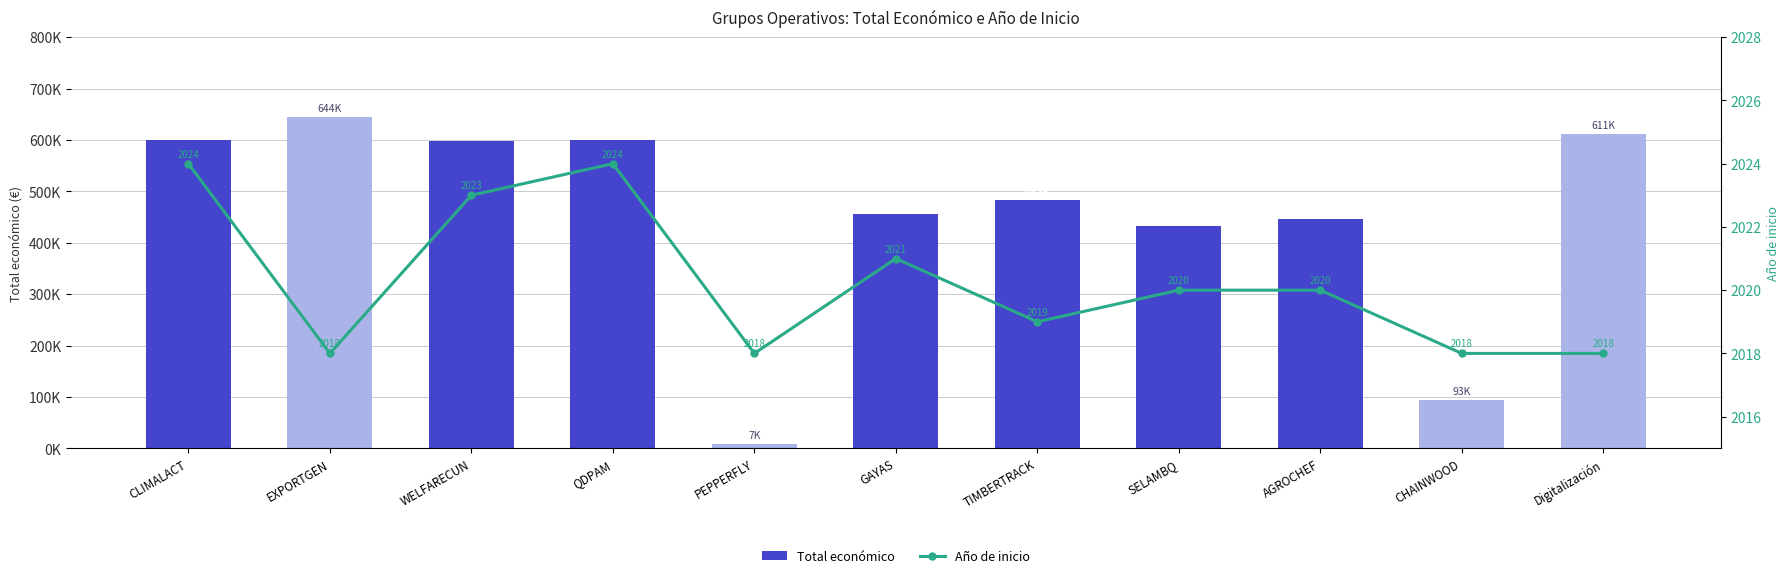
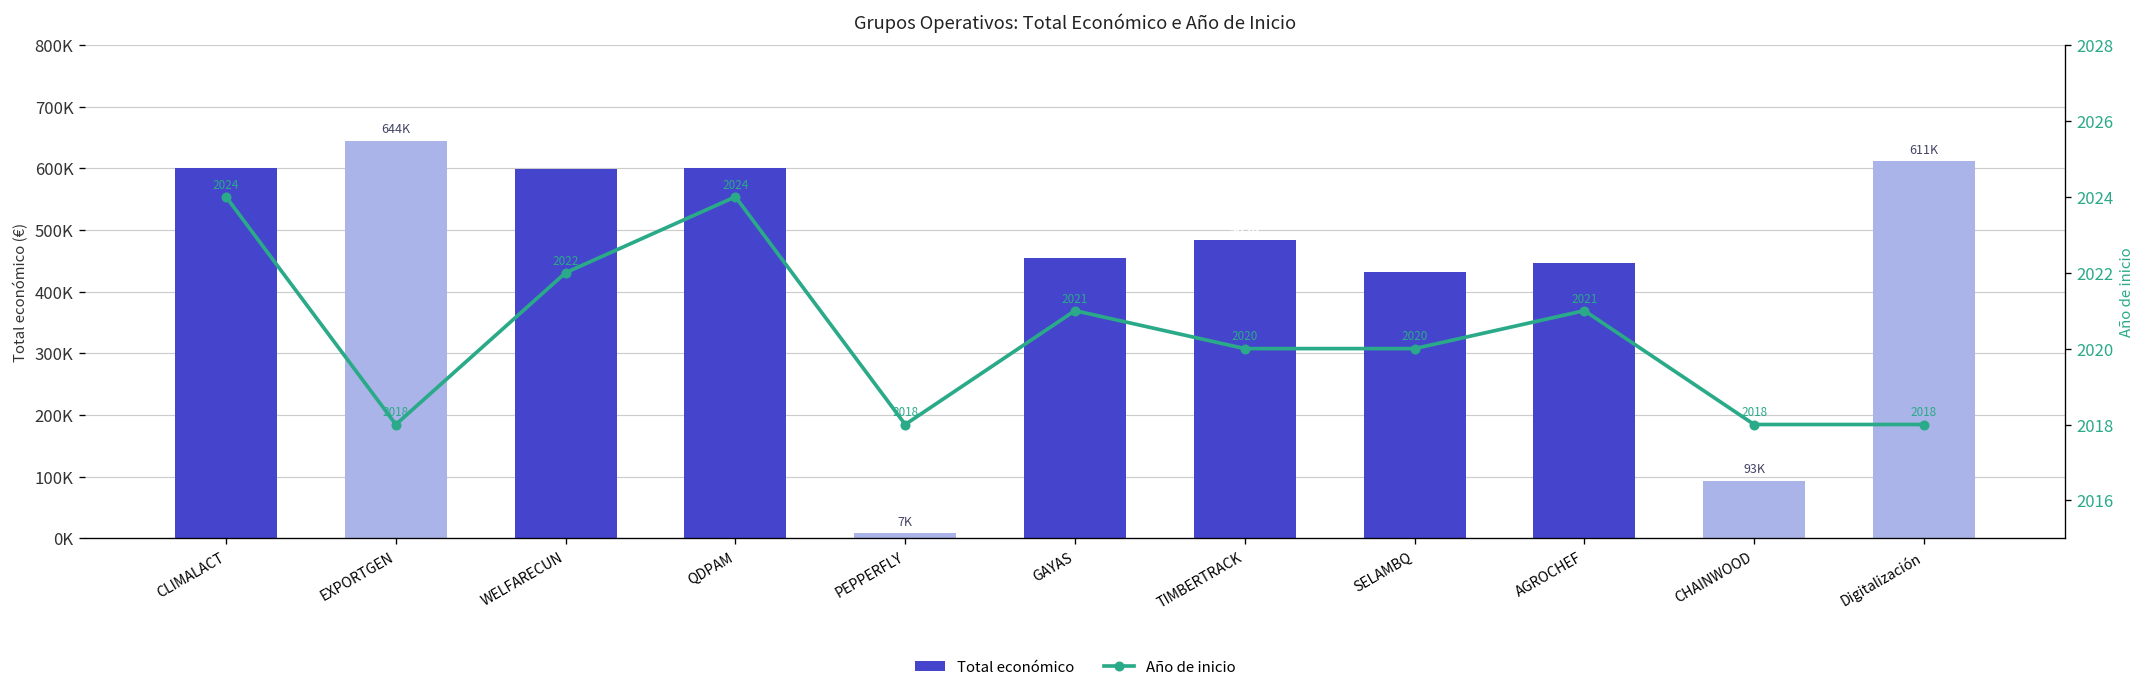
Año de inicio, WELFARECUN: 2023 -> 2022
Año de inicio, TIMBERTRACK: 2019 -> 2020
Año de inicio, AGROCHEF: 2020 -> 2021
